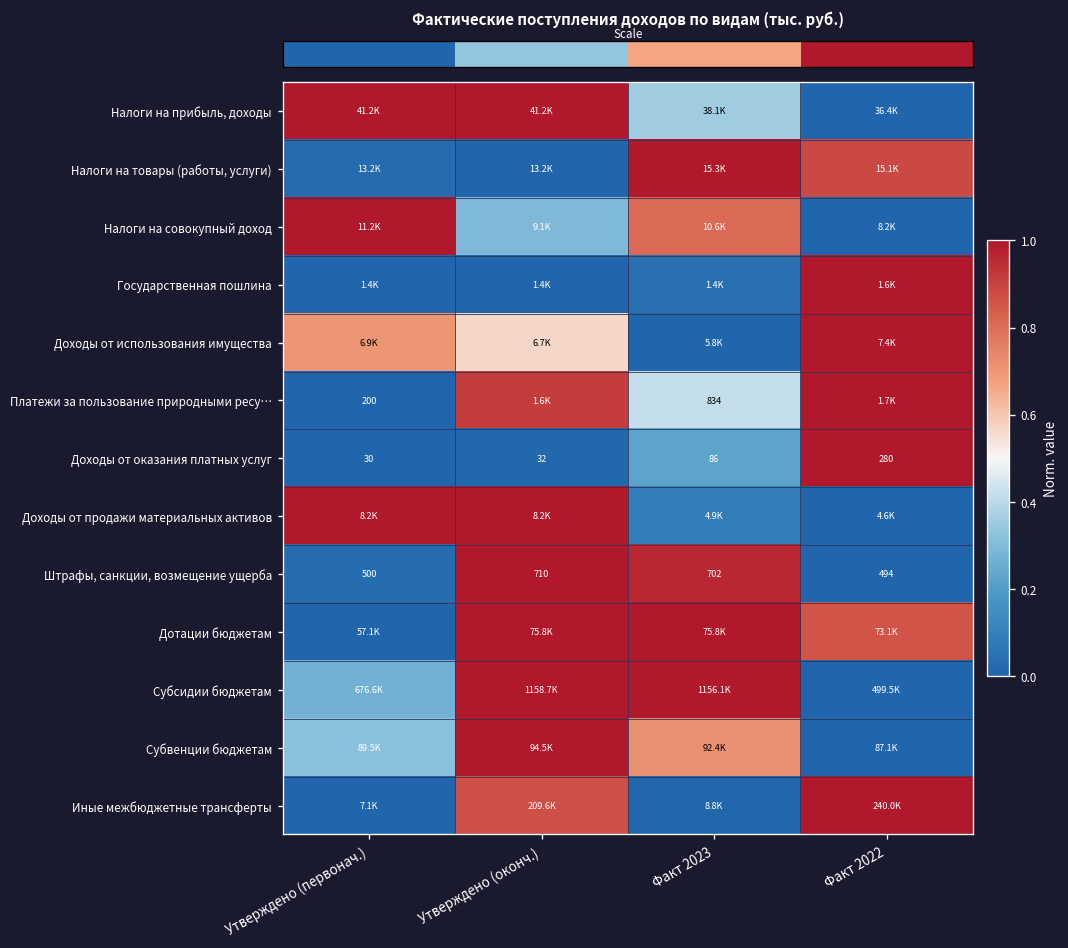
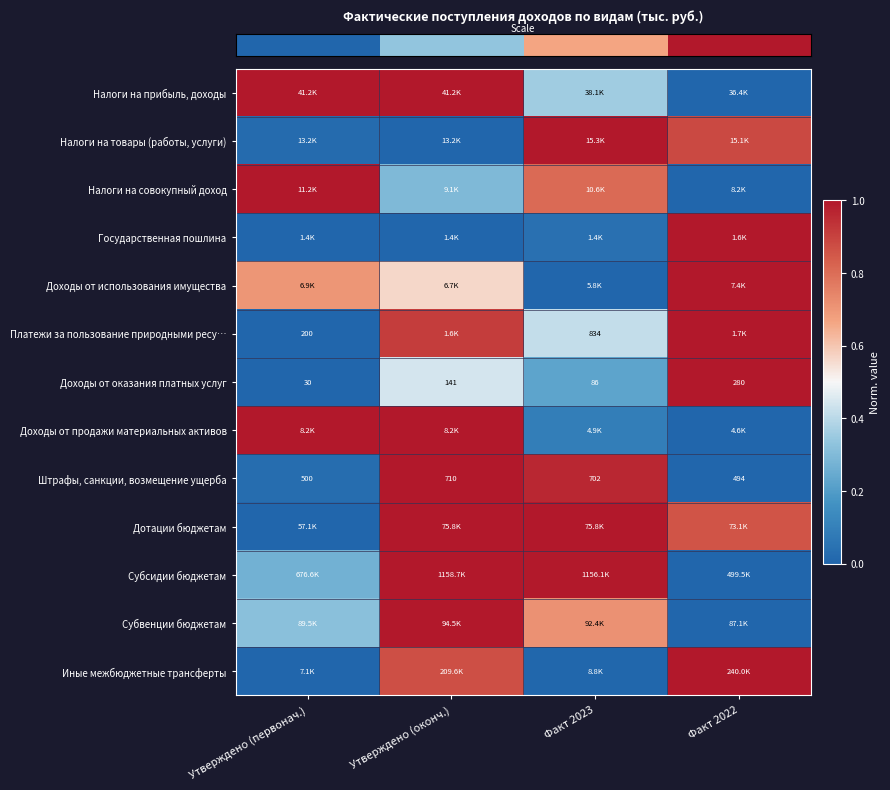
Доходы от оказания платных услуг, Утверждено (оконч.): 32 -> 141
